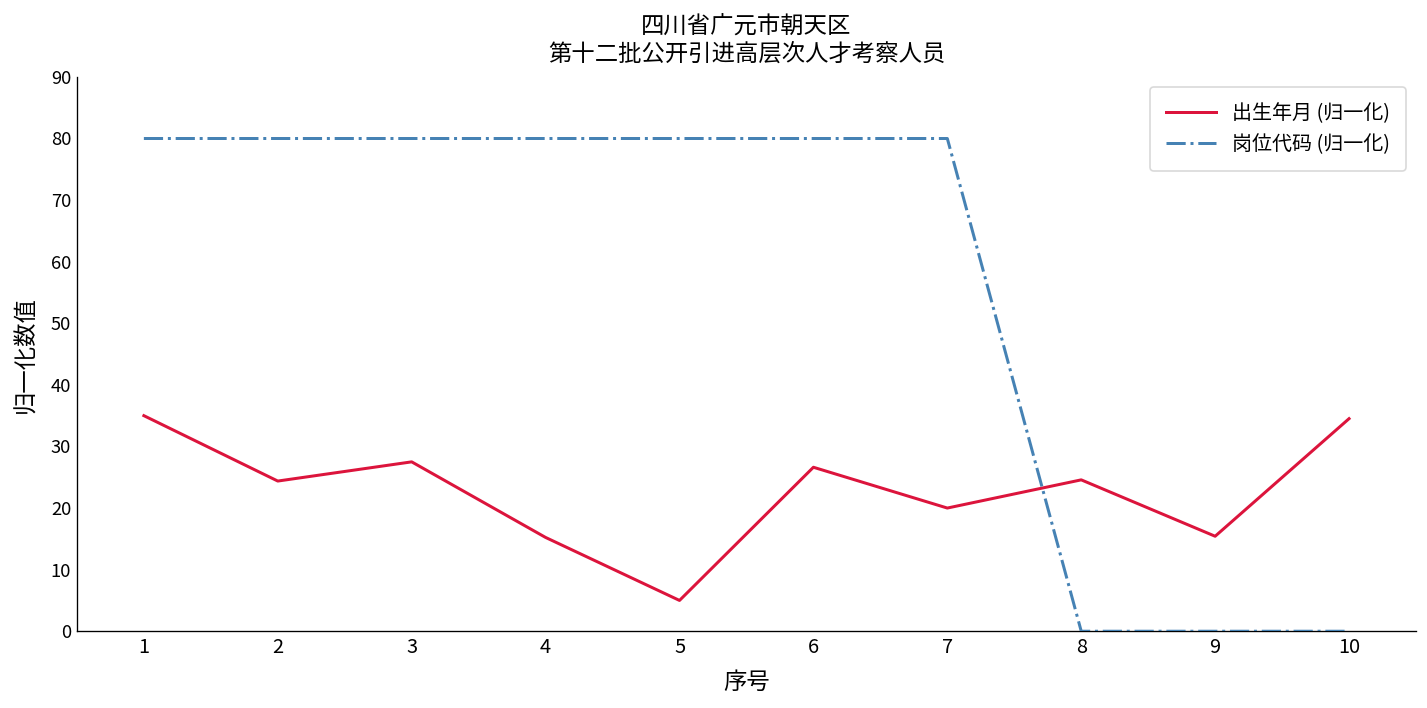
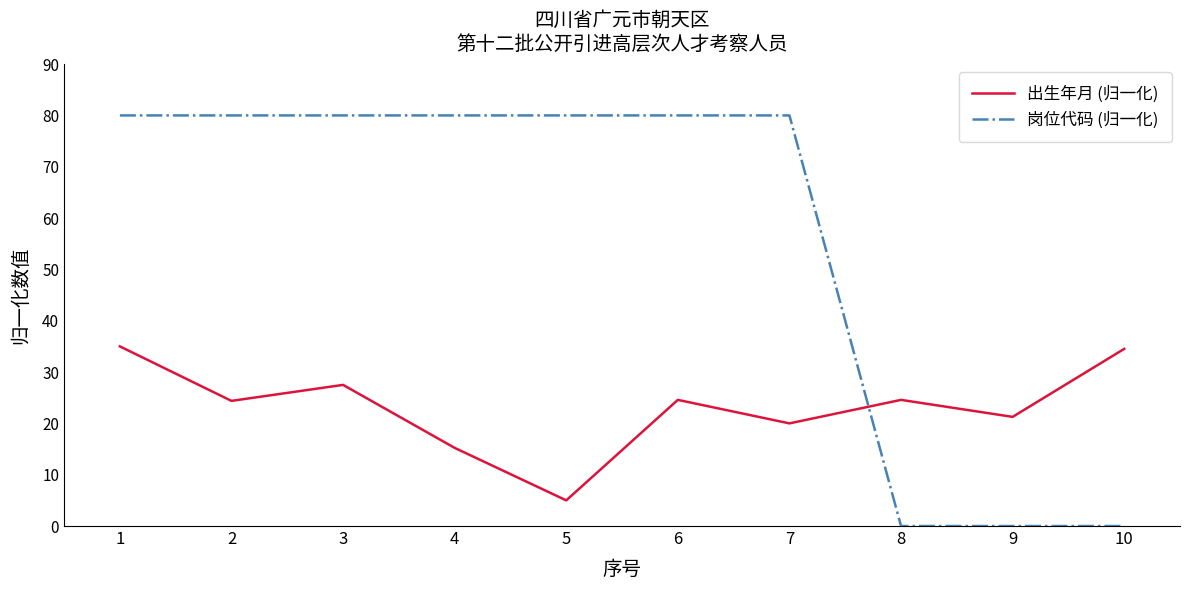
出生年月 (归一化), 6: 27 -> 25
出生年月 (归一化), 9: 15 -> 21
